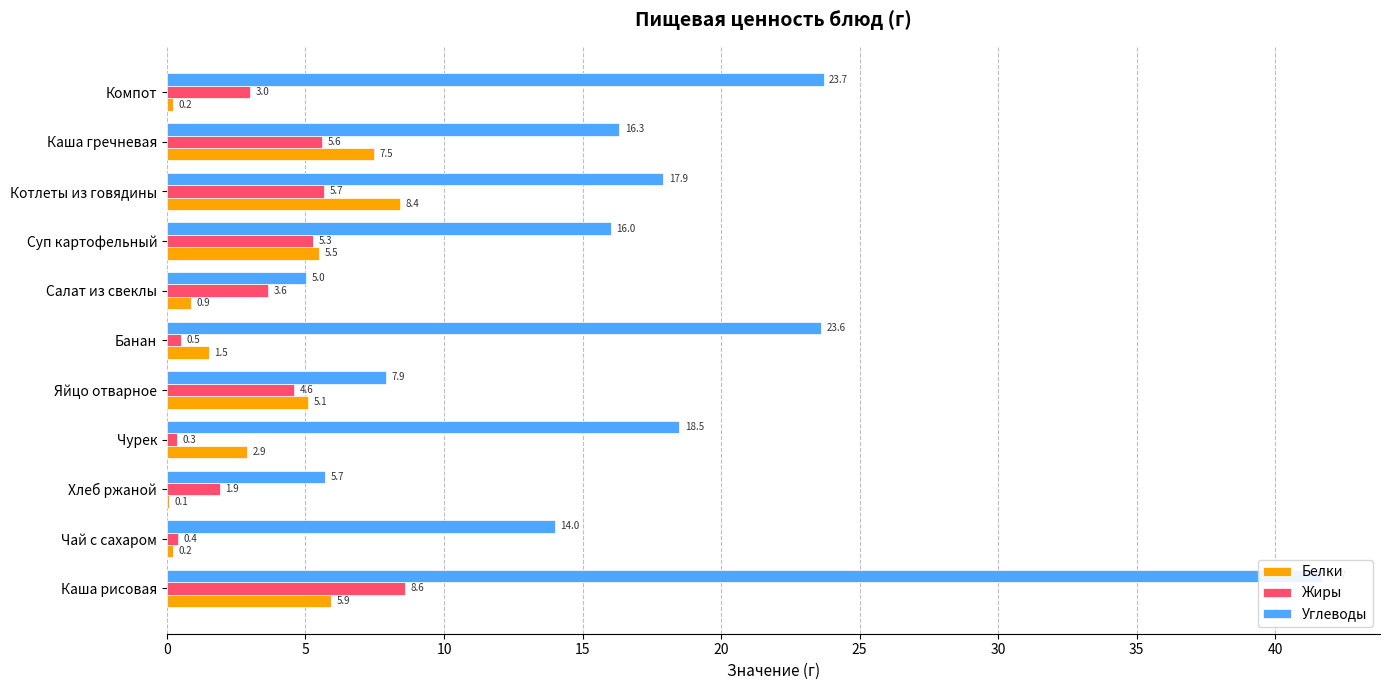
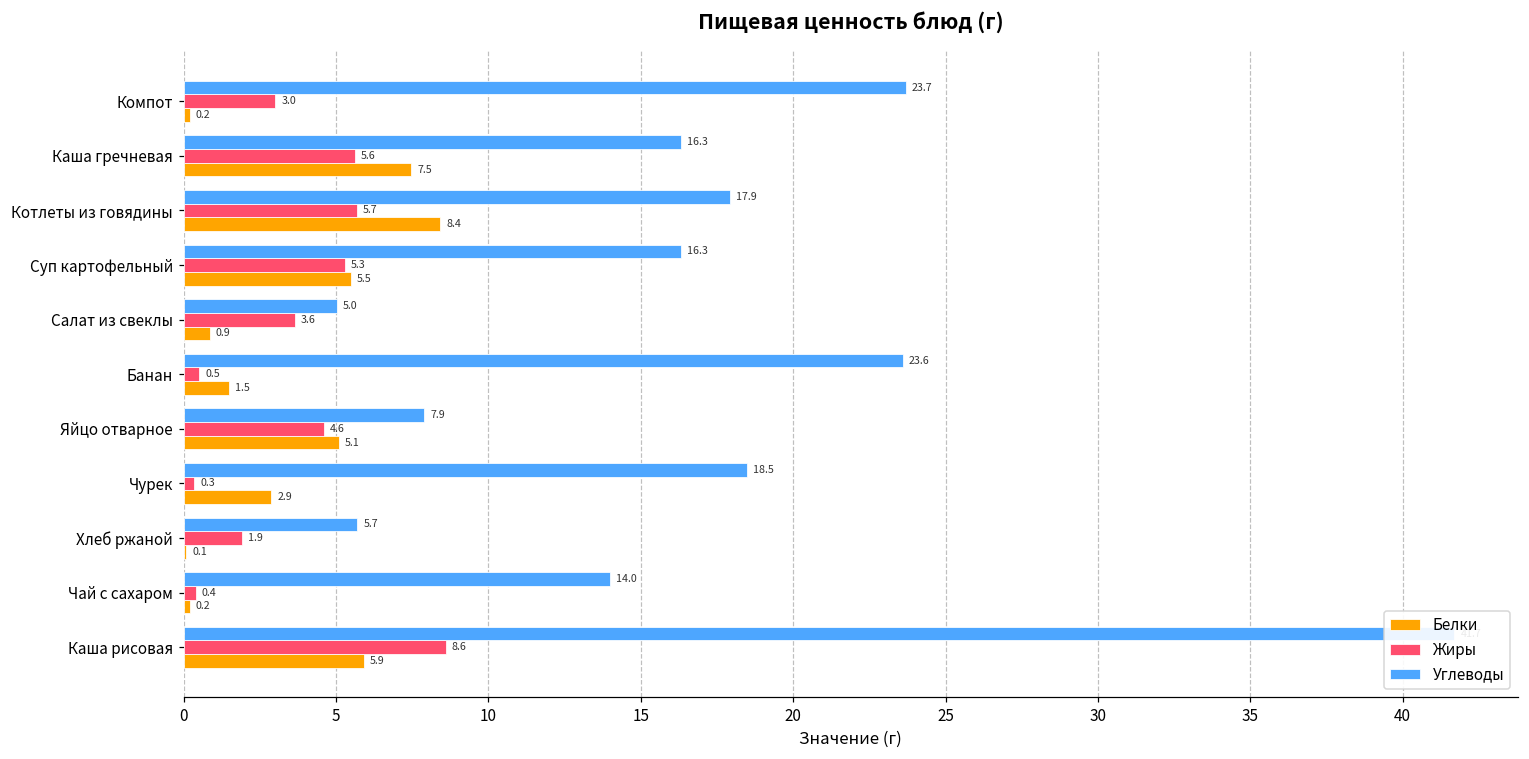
Углеводы, Суп картофельный: 16.0 -> 16.3
